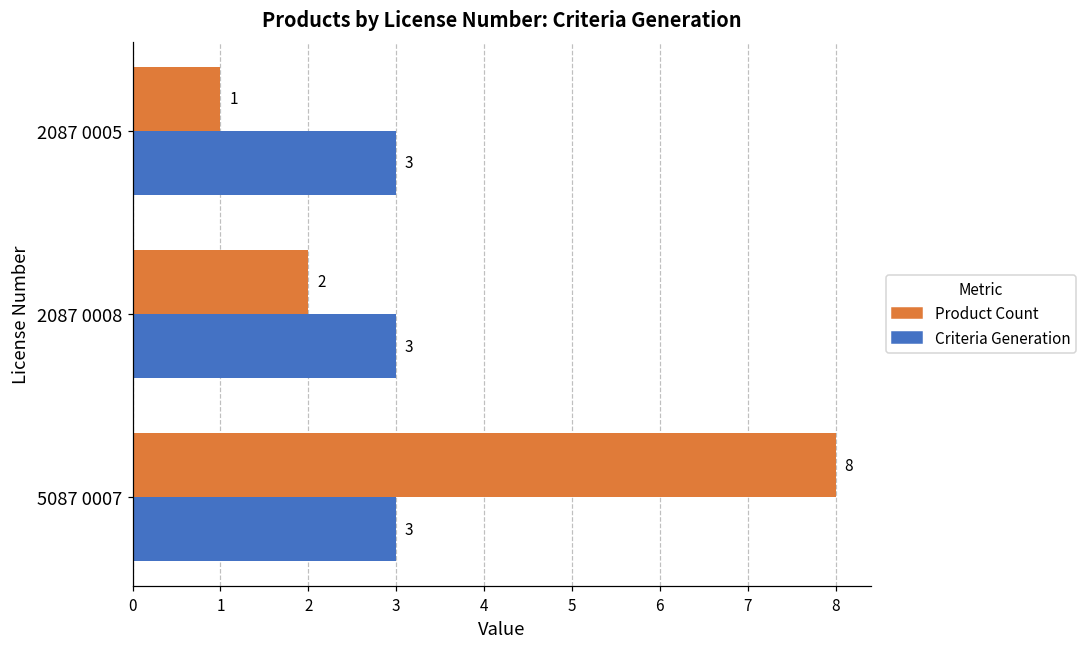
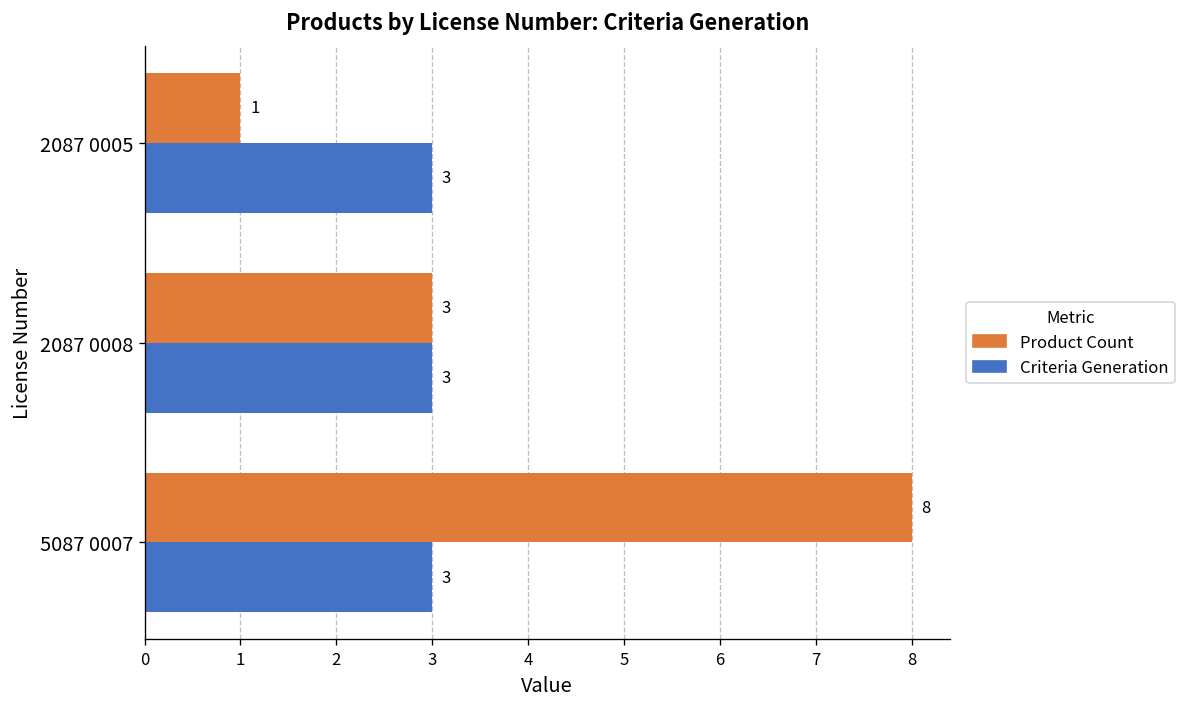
Product Count, 2087 0008: 2 -> 3
